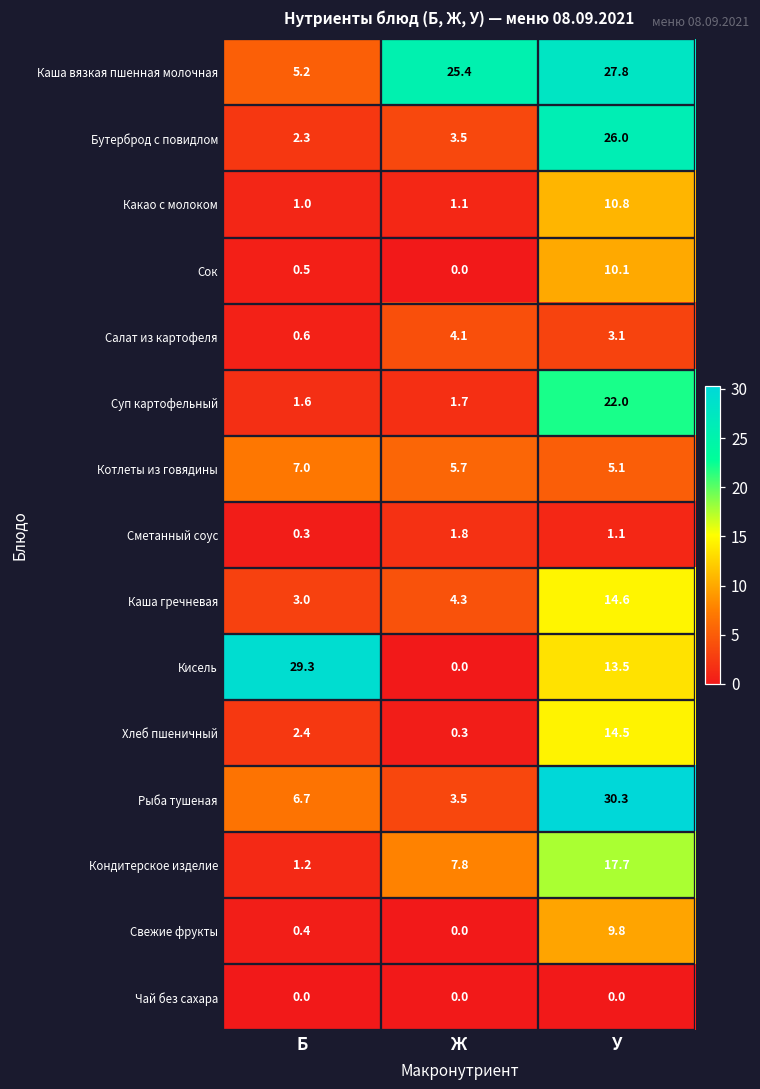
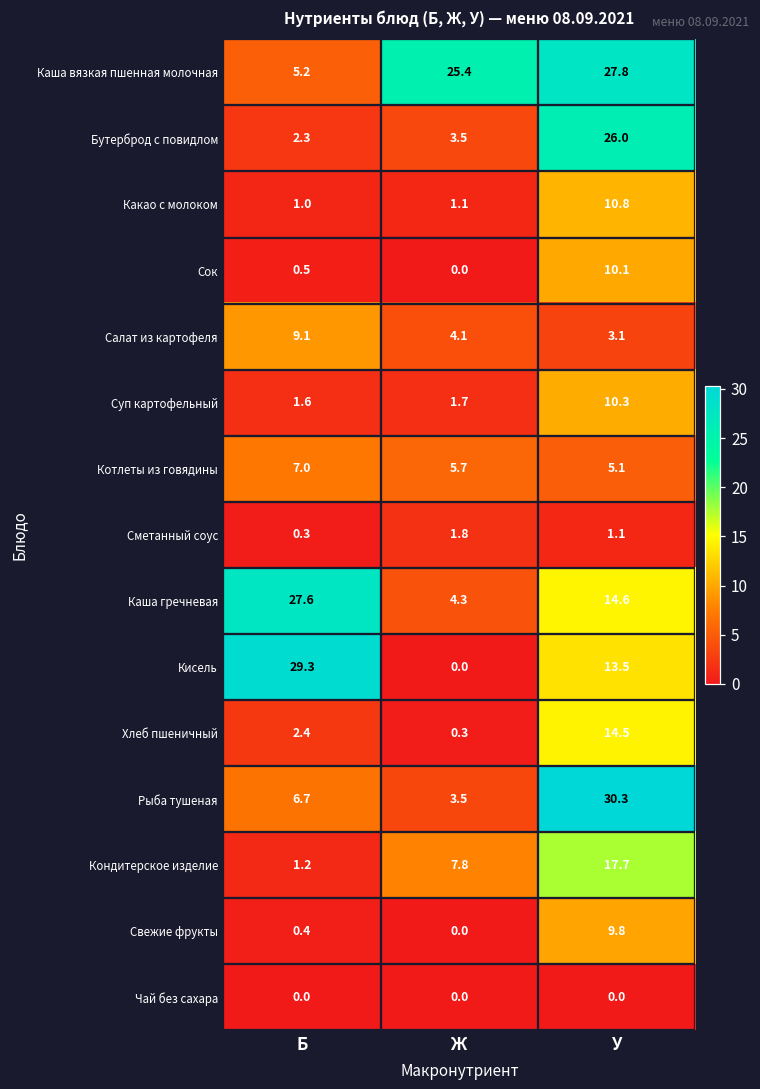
Салат из картофеля, Б: 0.6 -> 9.1
Суп картофельный, У: 22.0 -> 10.3
Каша гречневая, Б: 3.0 -> 27.6
